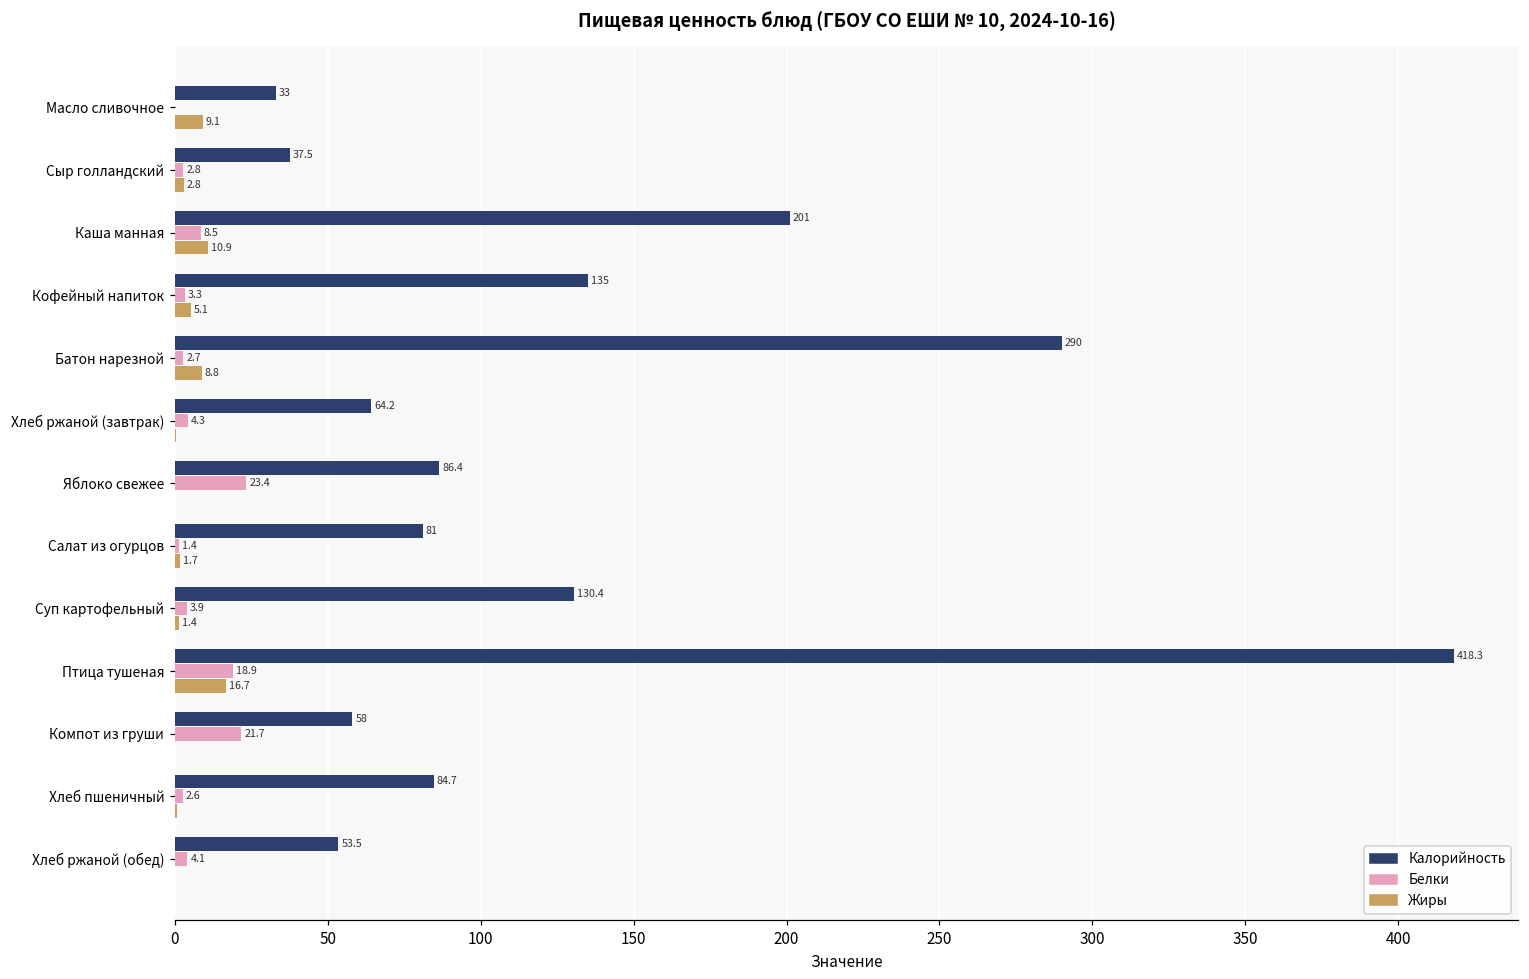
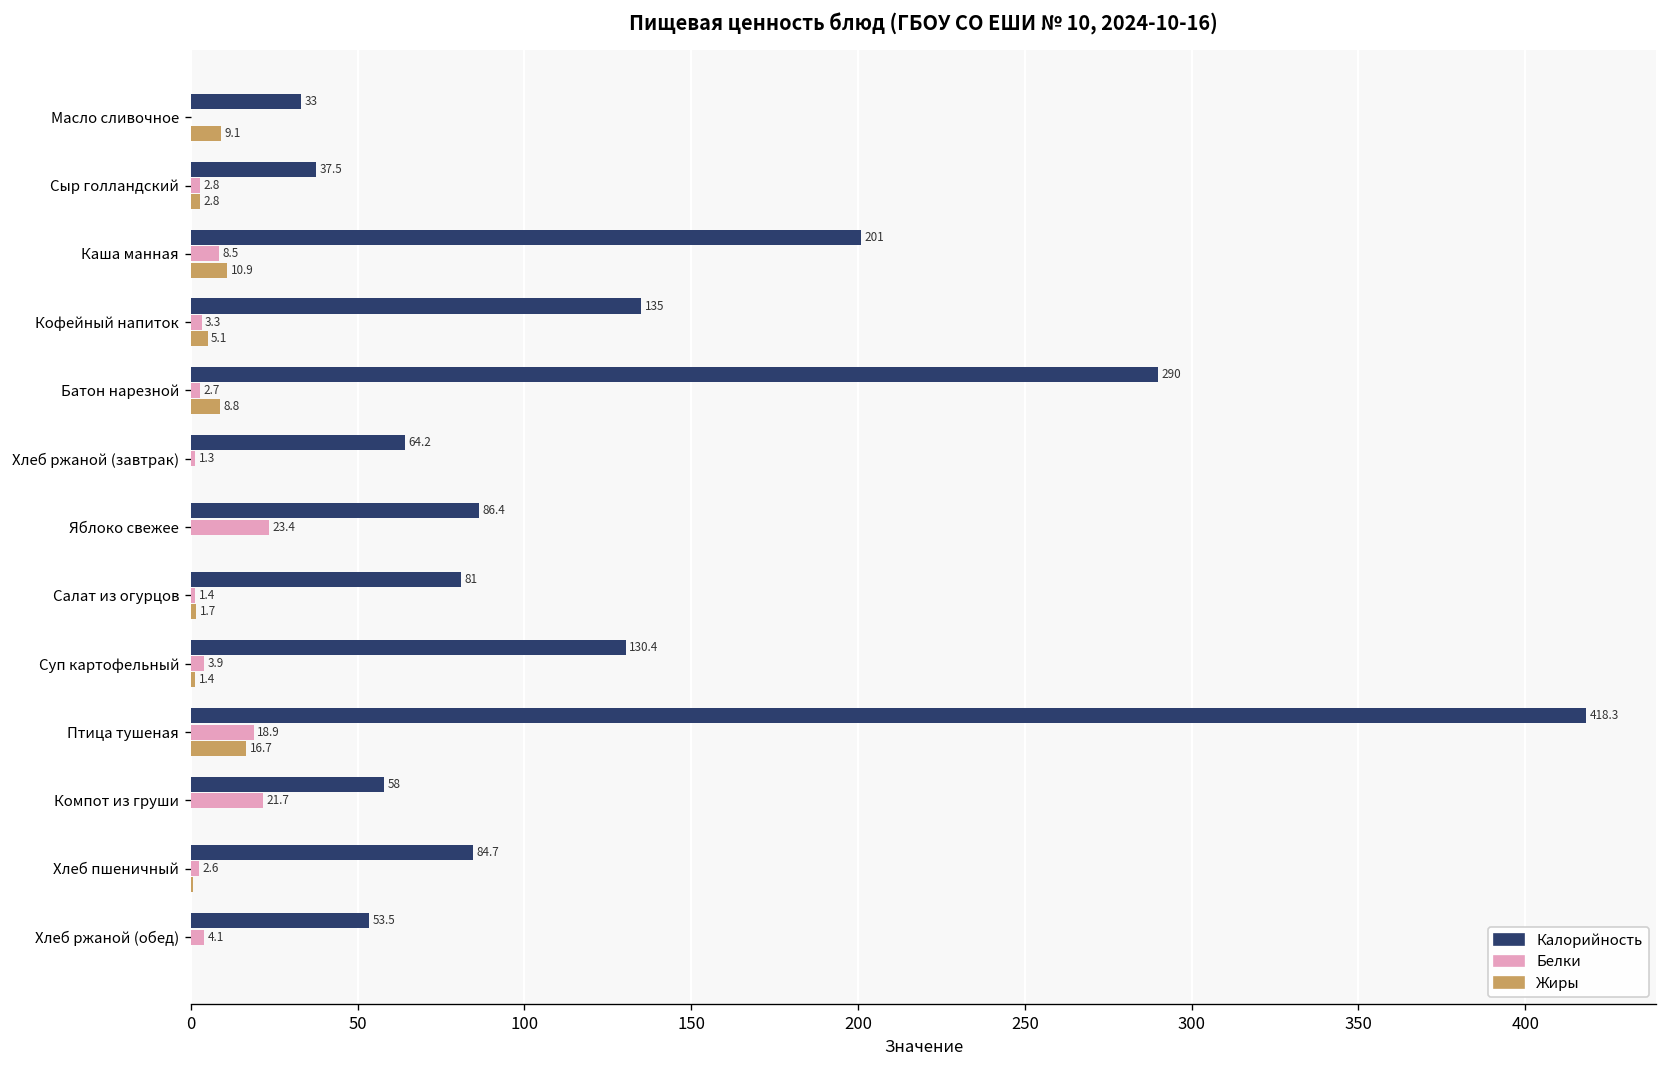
Белки, Хлеб ржаной (завтрак): 4.3 -> 1.3
